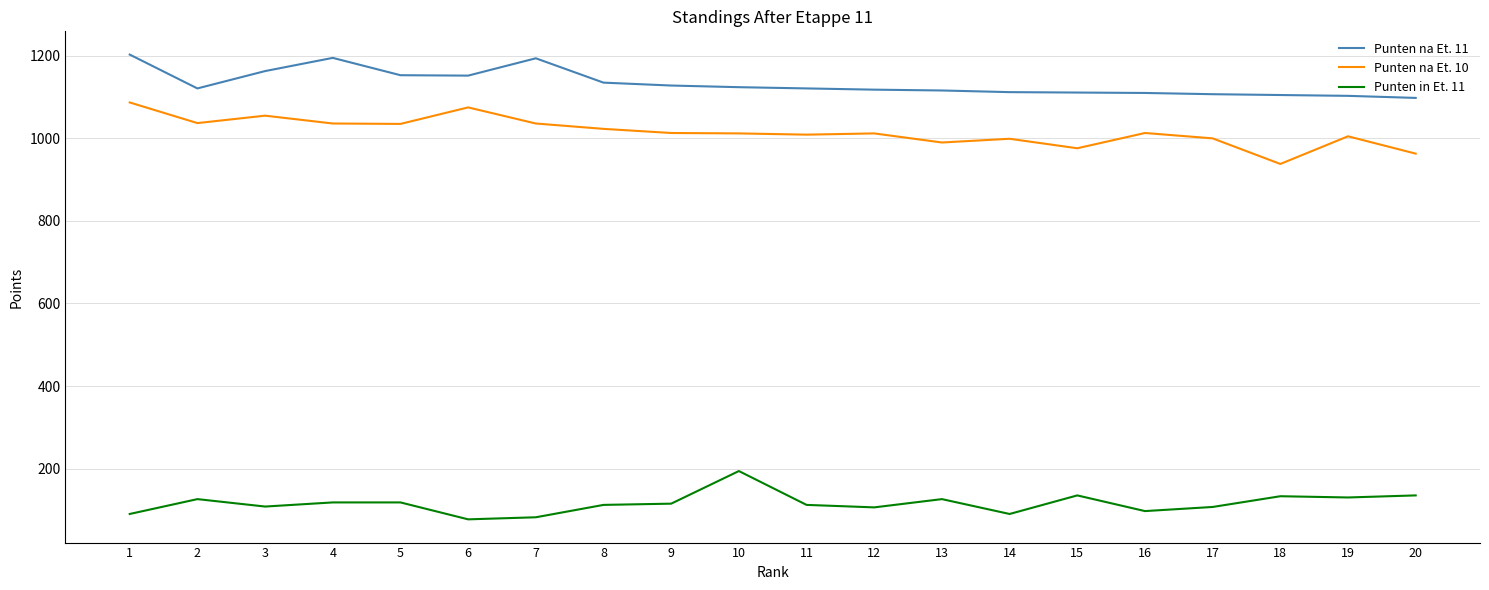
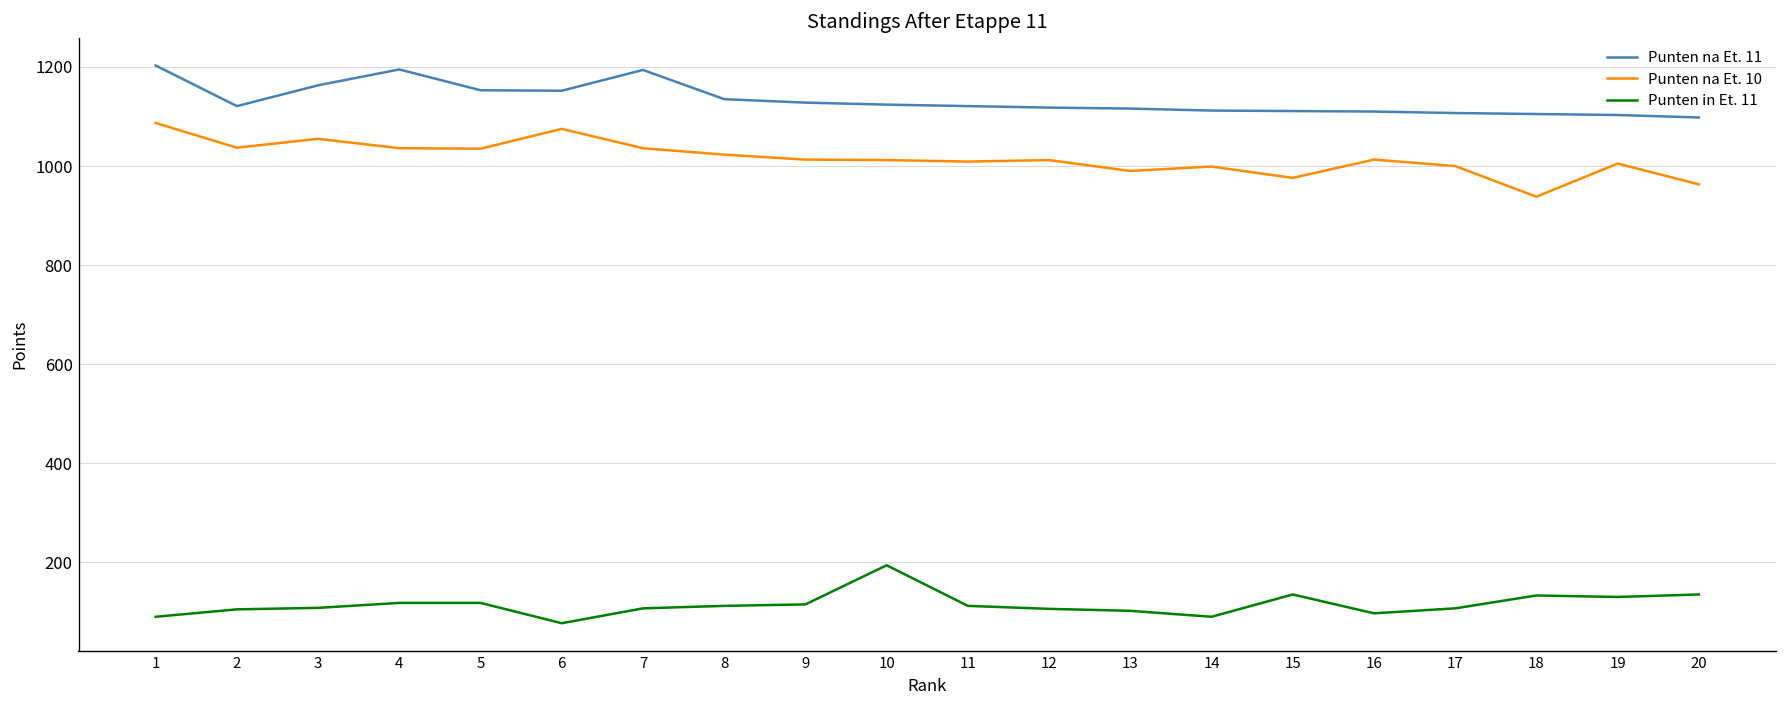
Punten in Et. 11, 2: 130 -> 110
Punten in Et. 11, 7: 80 -> 110
Punten in Et. 11, 13: 130 -> 100
